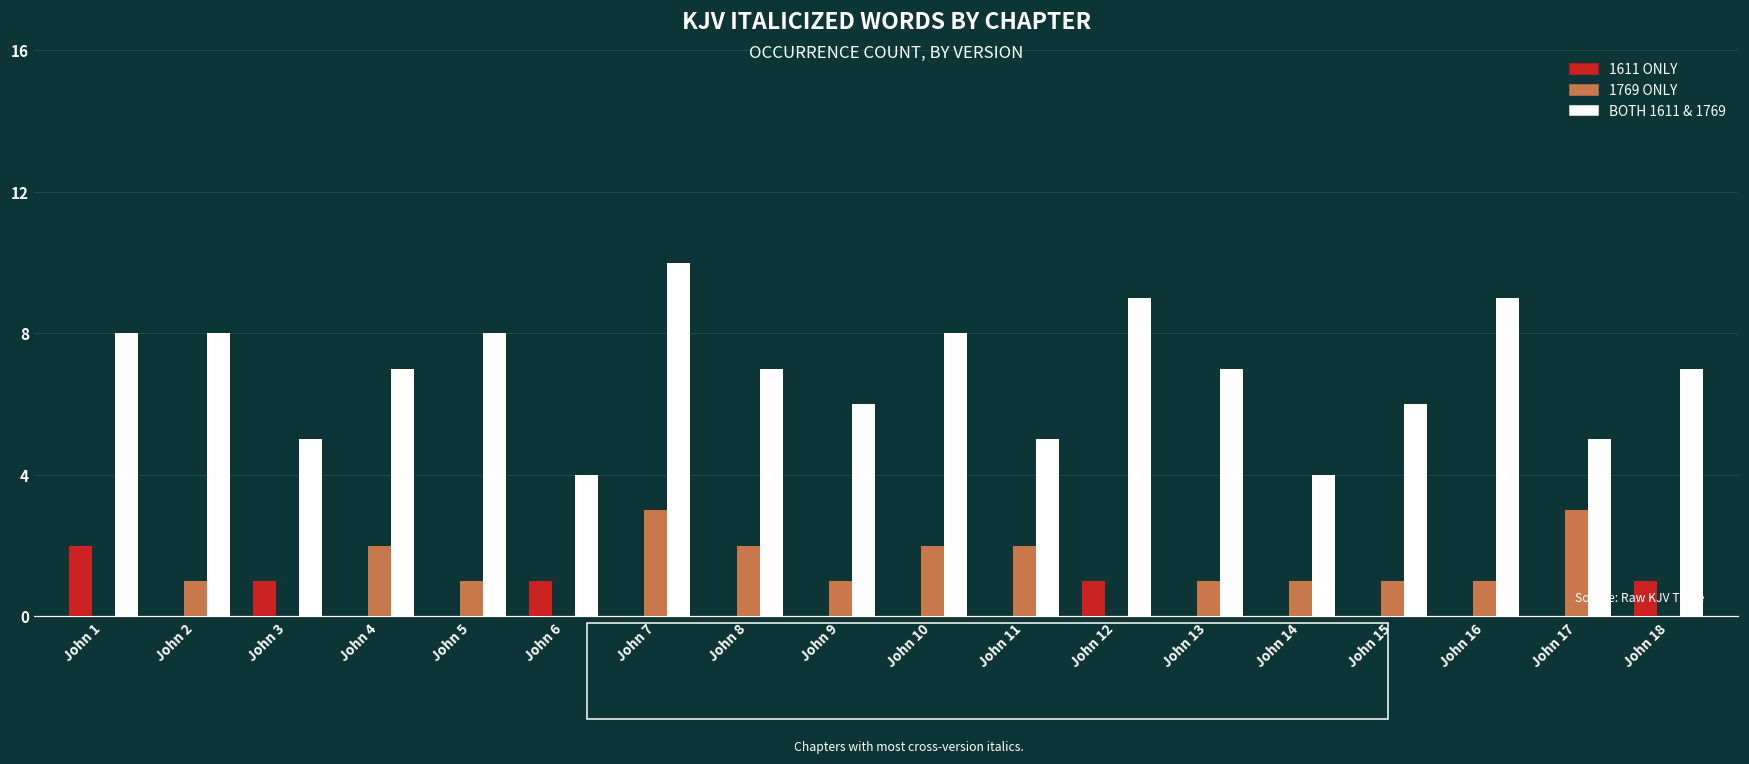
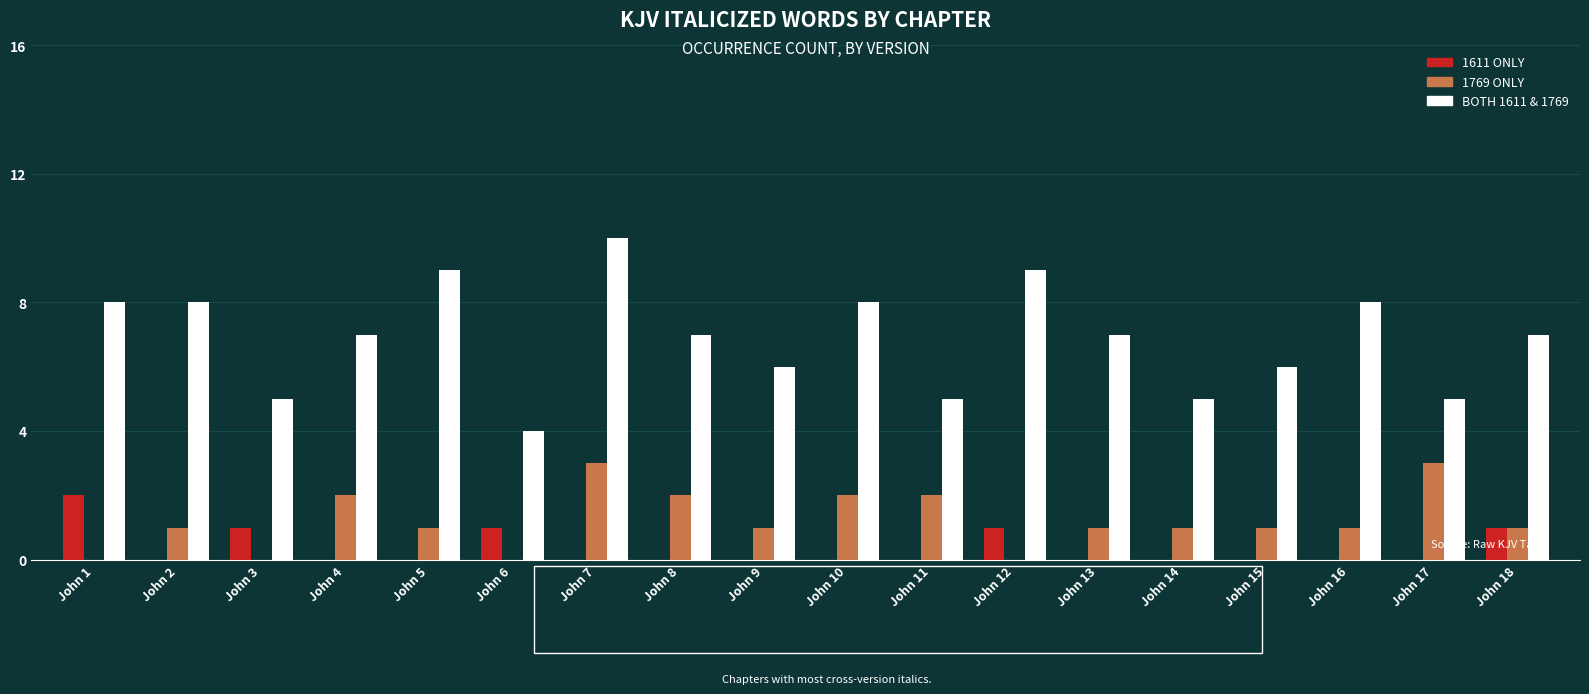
BOTH 1611 & 1769, John 5: 8 -> 9
BOTH 1611 & 1769, John 14: 4 -> 5
BOTH 1611 & 1769, John 16: 9 -> 8
1769 ONLY, John 18: 0 -> 1
